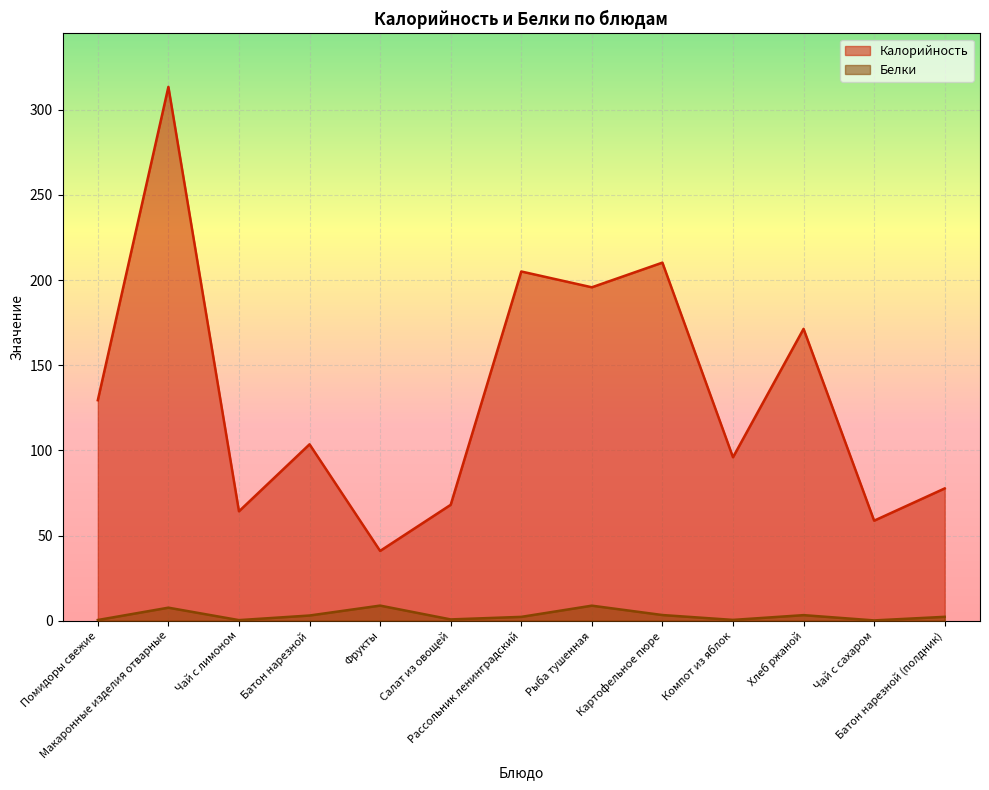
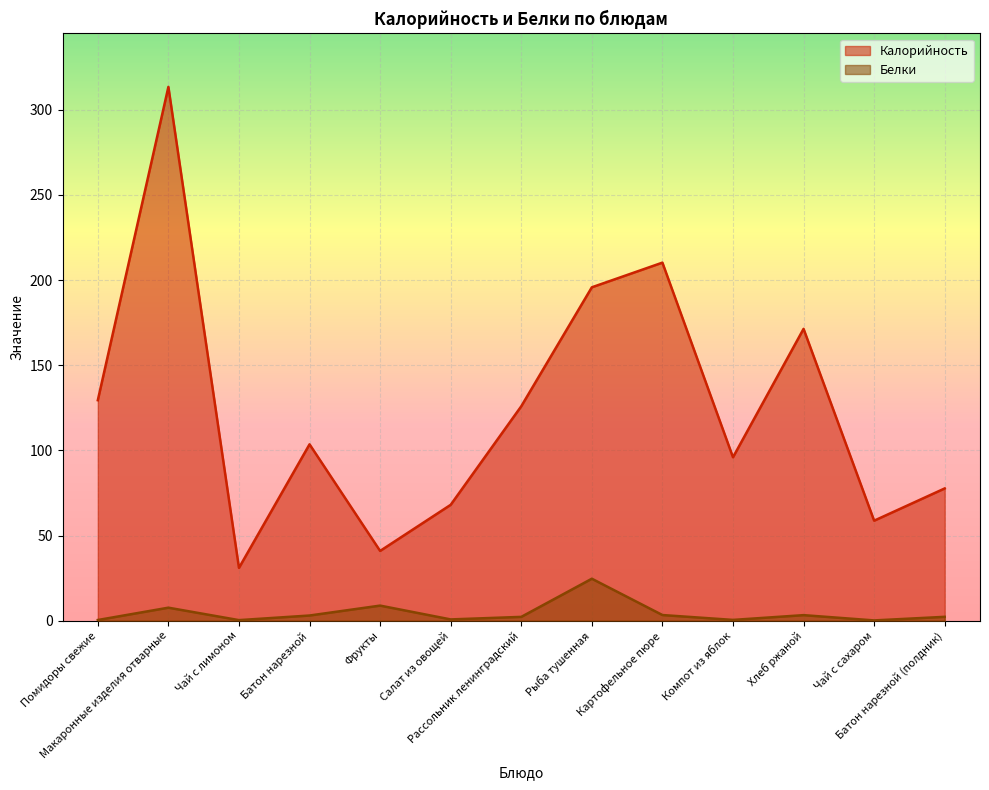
Калорийность, Чай с лимоном: 64 -> 31
Калорийность, Рассольник ленинградский: 205 -> 126
Белки, Рыба тушенная: 9 -> 25
